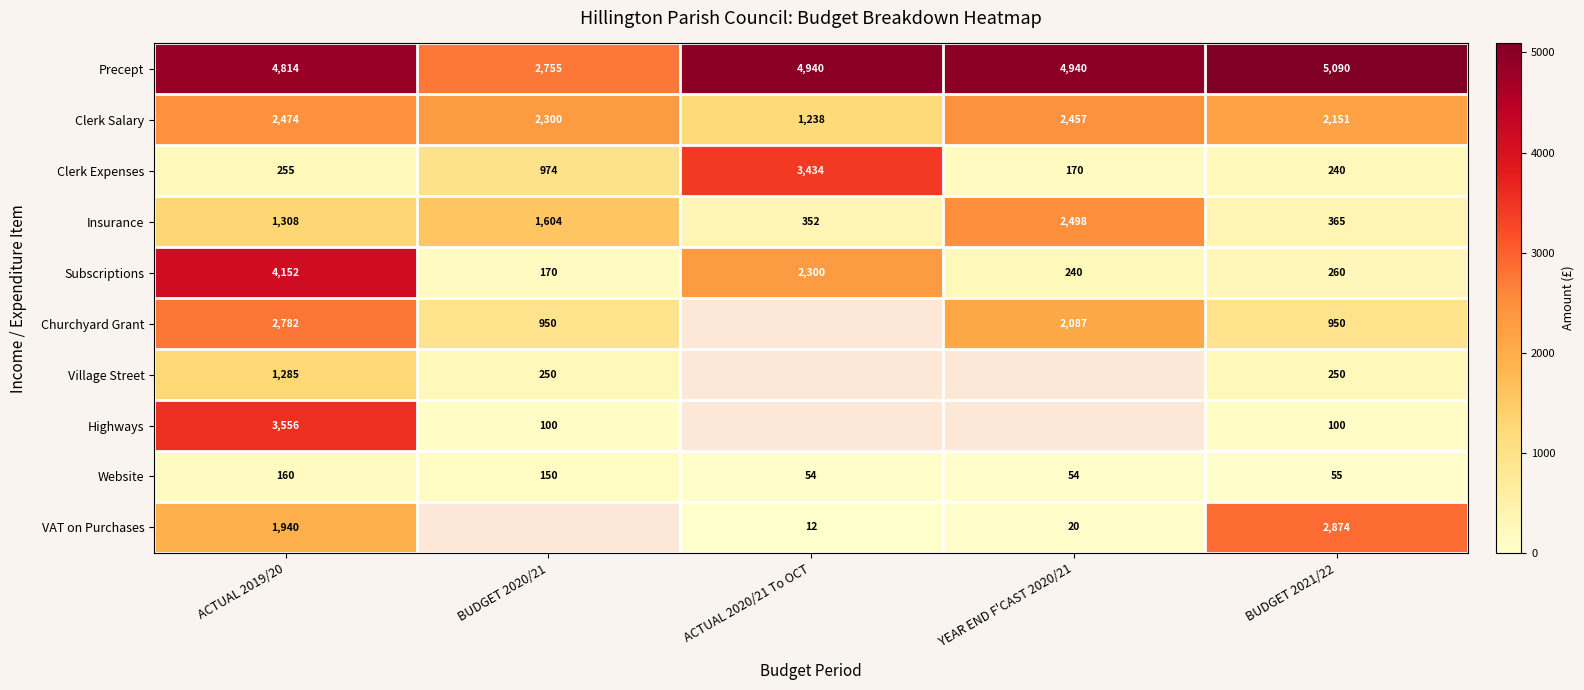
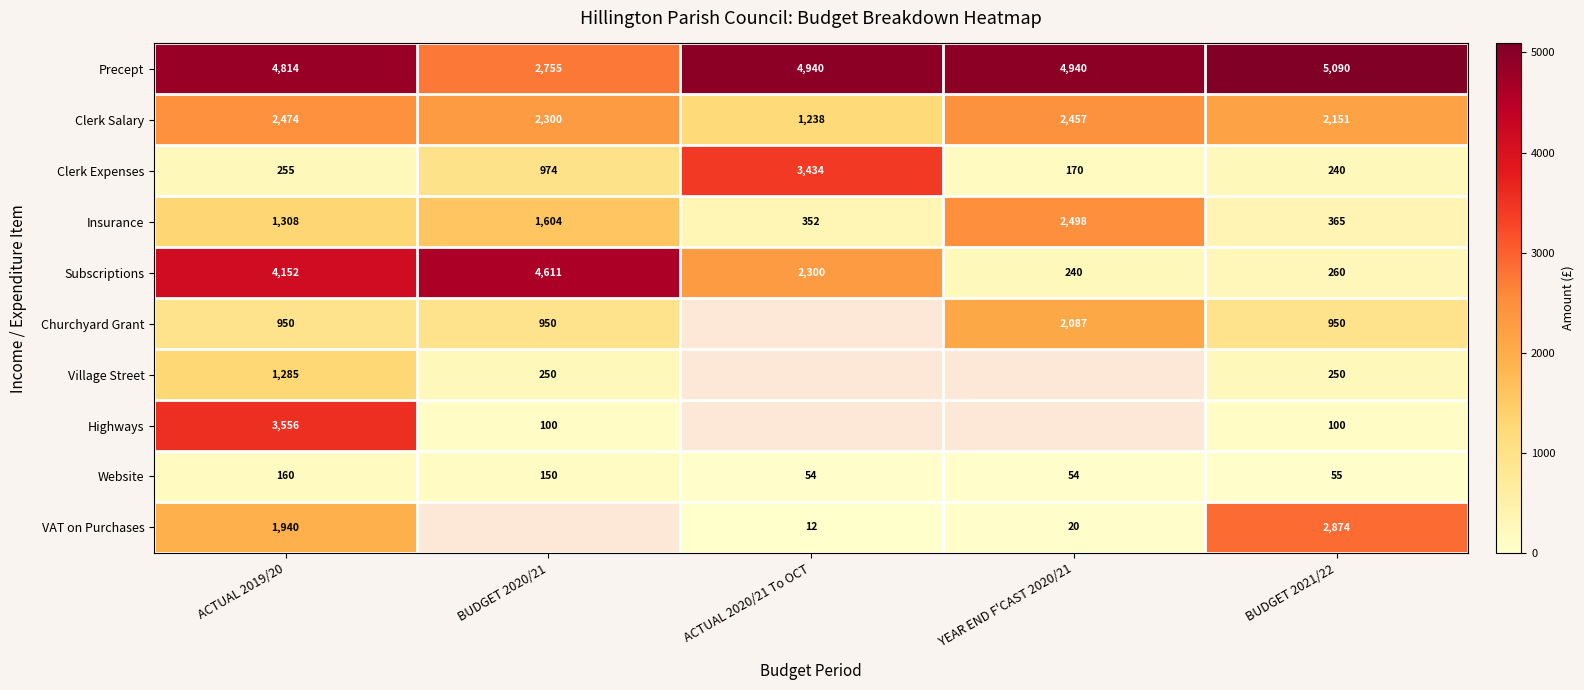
Subscriptions, BUDGET 2020/21: 170 -> 4,611
Churchyard Grant, ACTUAL 2019/20: 2,782 -> 950
